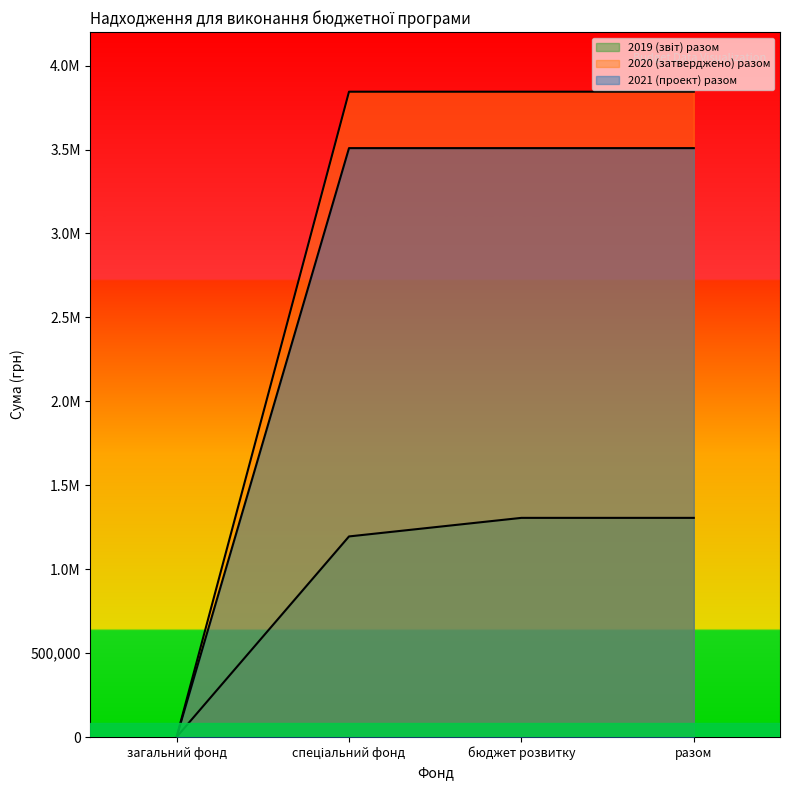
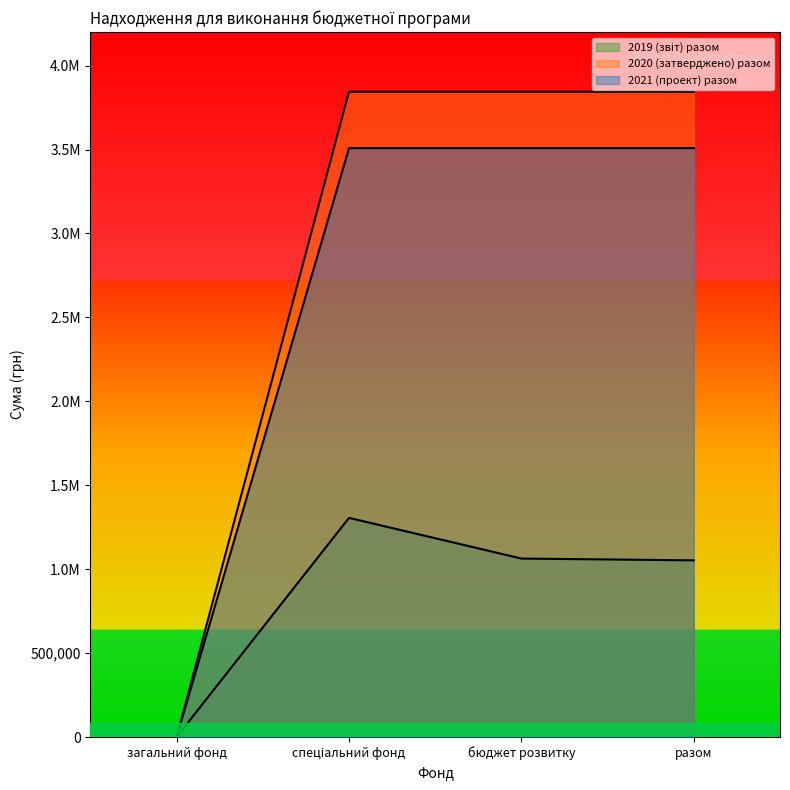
2019 (звіт) разом, спеціальний фонд: 1,200,000 -> 1,310,000
2019 (звіт) разом, бюджет розвитку: 1,310,000 -> 1,060,000
2019 (звіт) разом, разом: 1,310,000 -> 1,050,000
